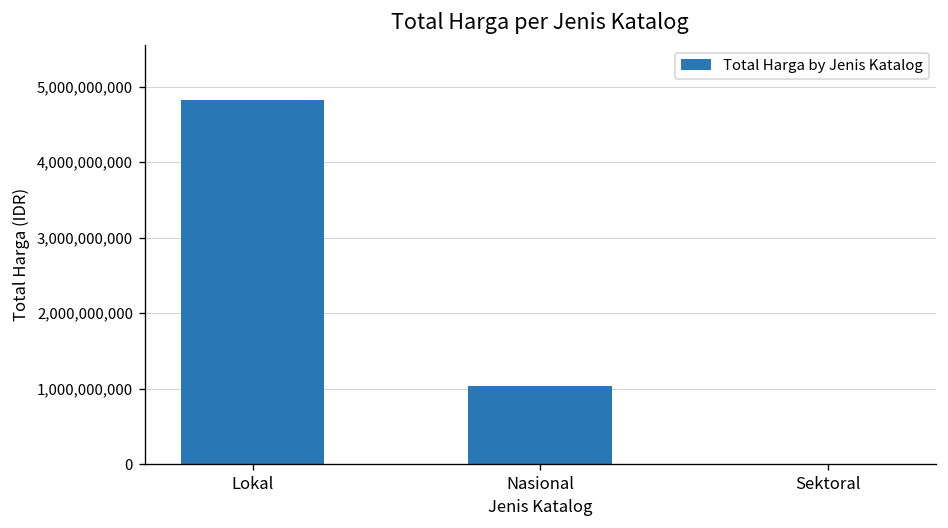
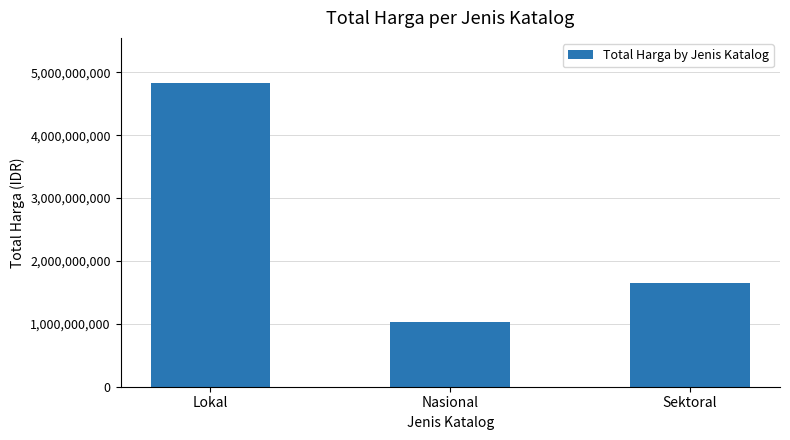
Sektoral: 0 -> 1,700,000,000
